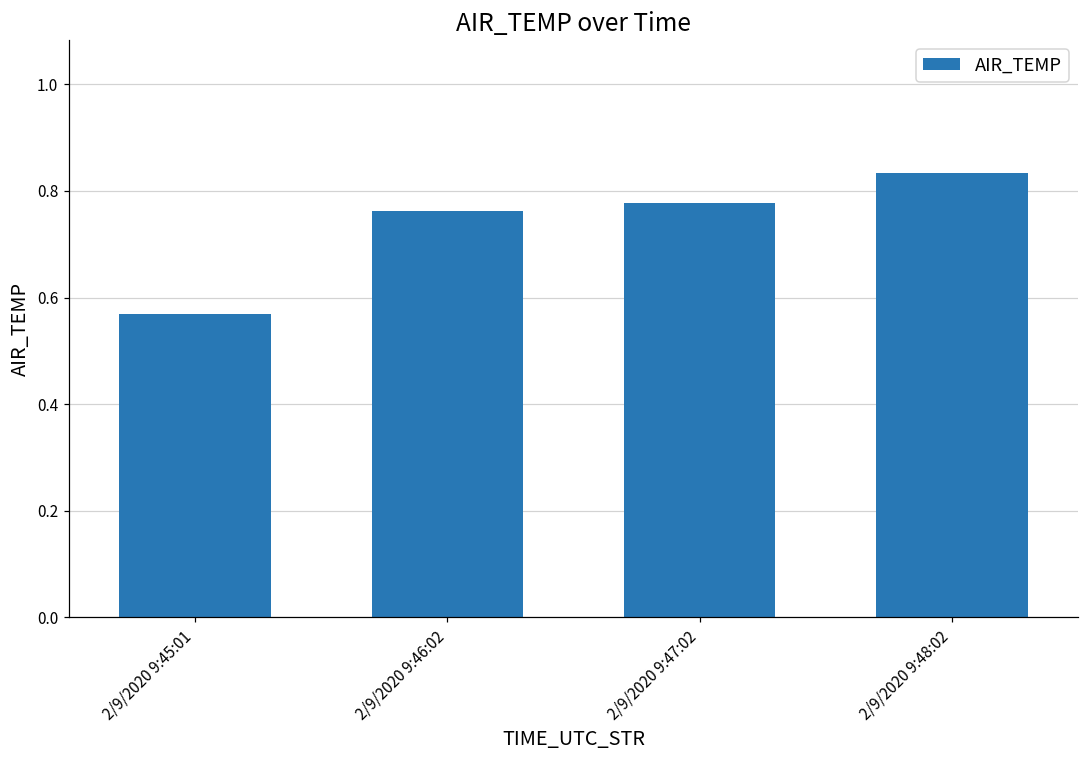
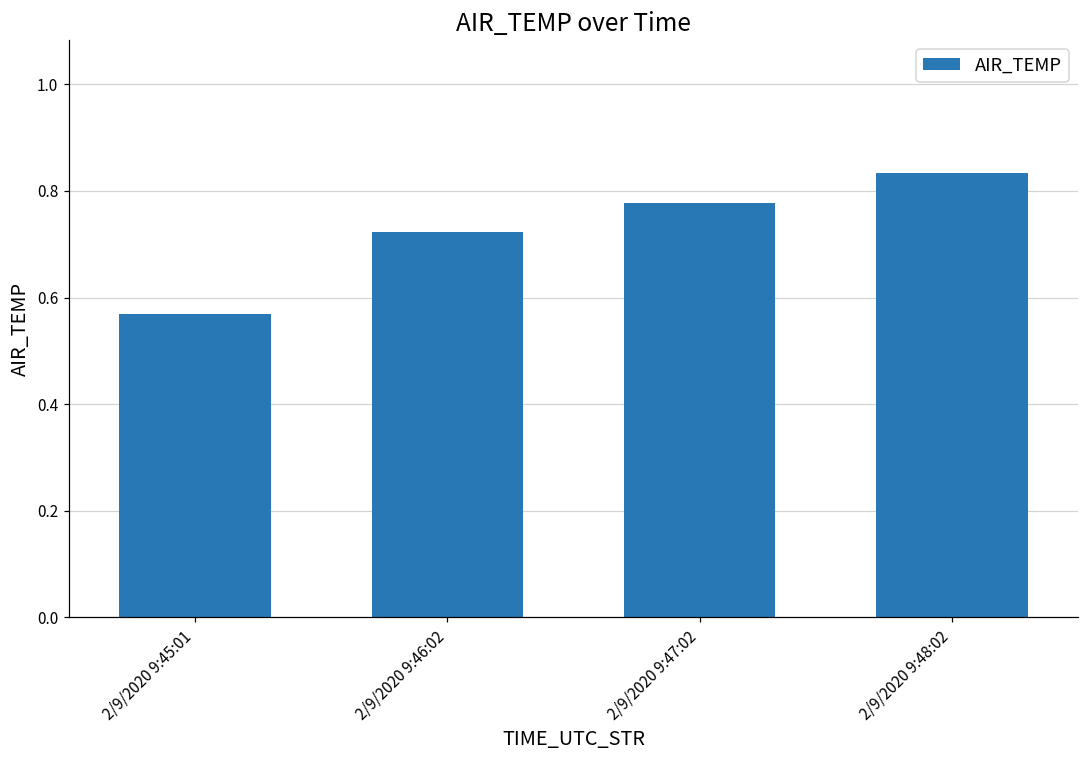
2/9/2020 9:46:02: 0.76 -> 0.72
